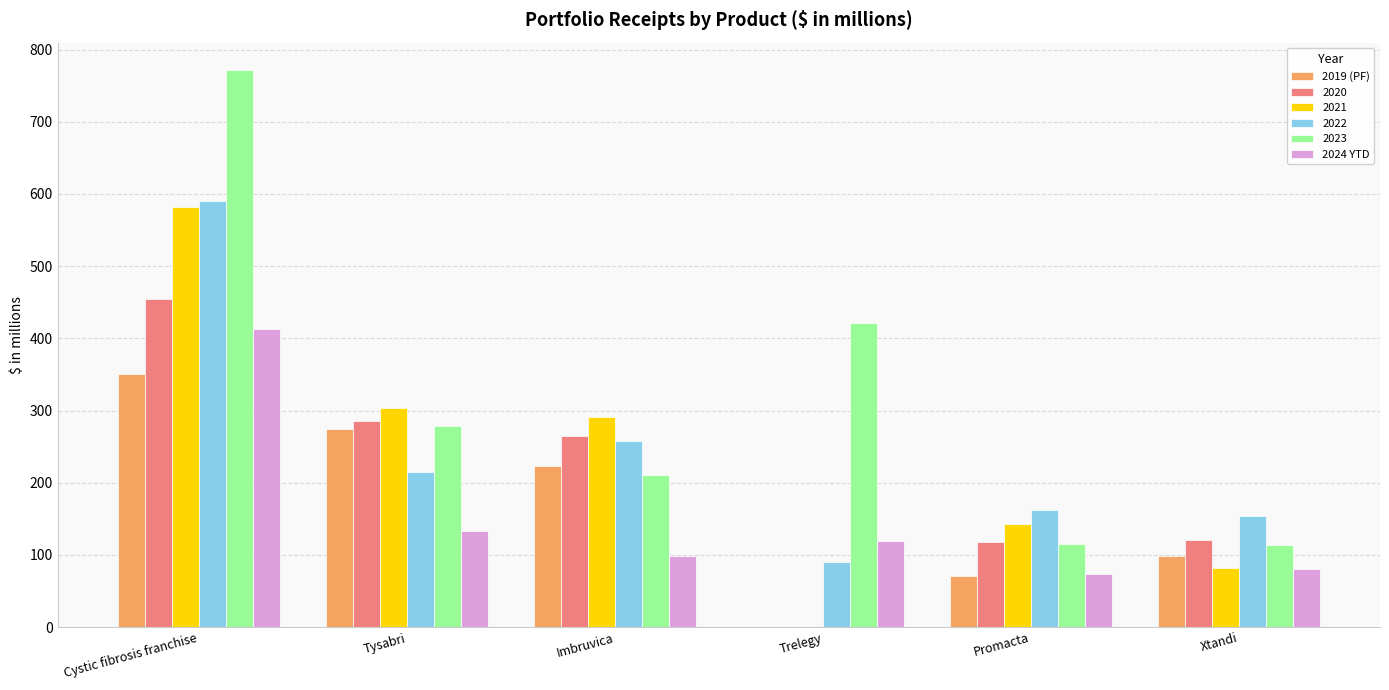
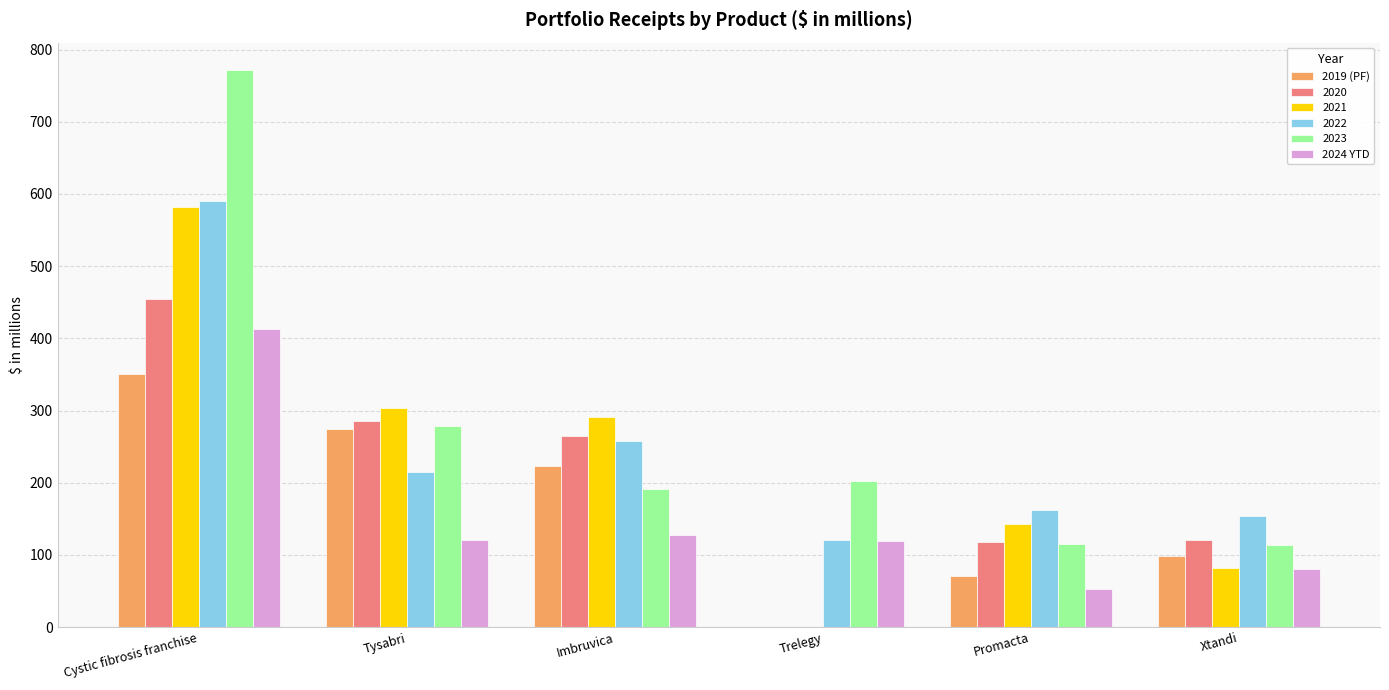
2024 YTD, Tysabri: 130 -> 120
2023, Imbruvica: 210 -> 190
2024 YTD, Imbruvica: 100 -> 130
2022, Trelegy: 90 -> 120
2023, Trelegy: 420 -> 200
2024 YTD, Promacta: 70 -> 50
